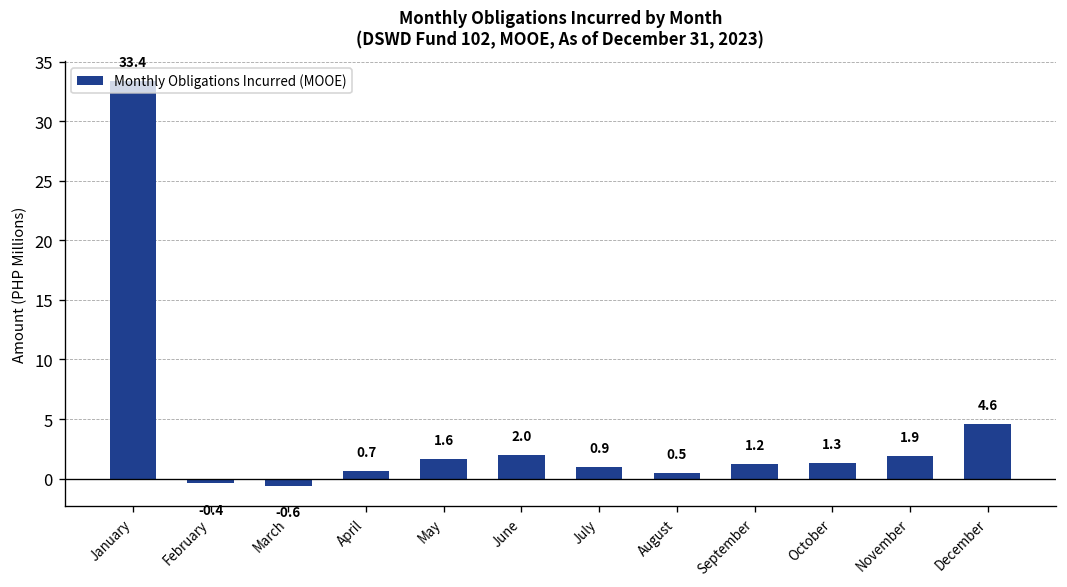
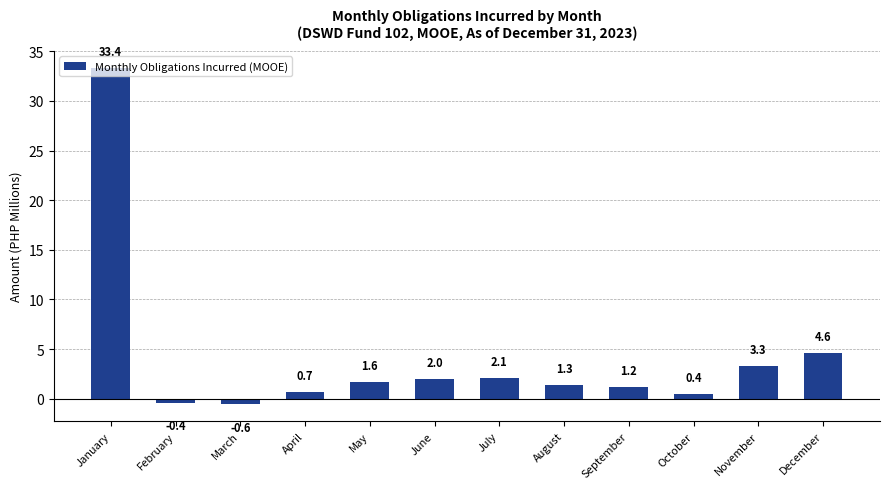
July: 0.9 -> 2.1
August: 0.5 -> 1.3
October: 1.3 -> 0.4
November: 1.9 -> 3.3
